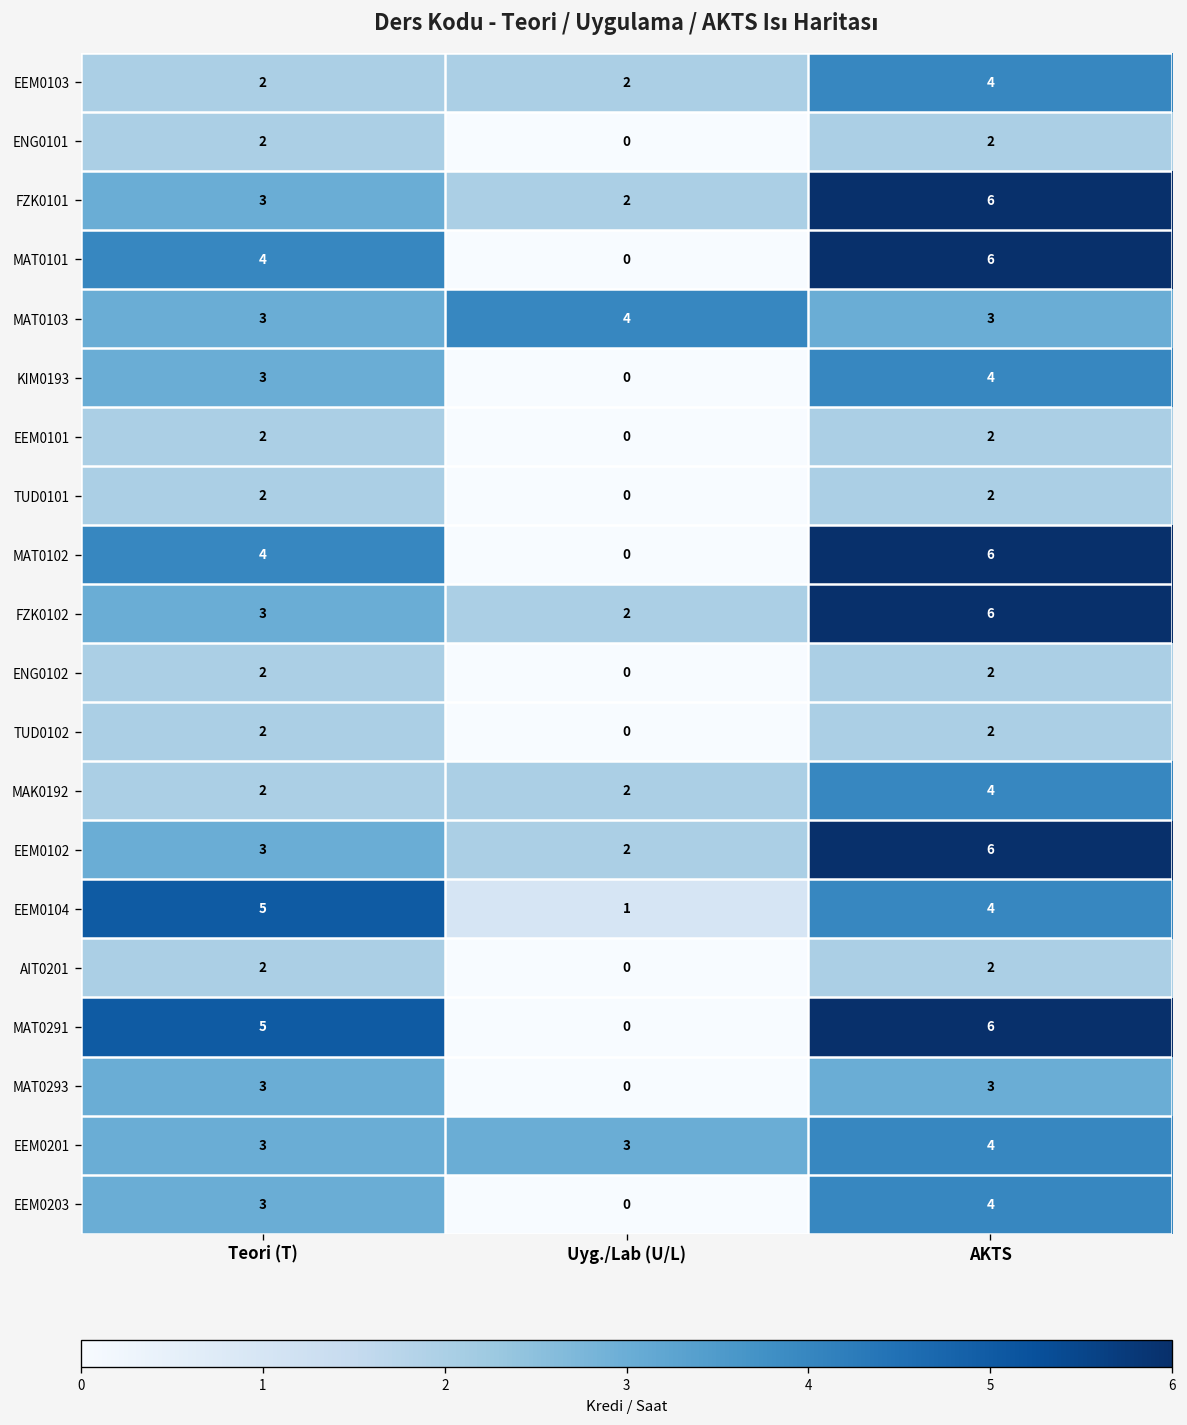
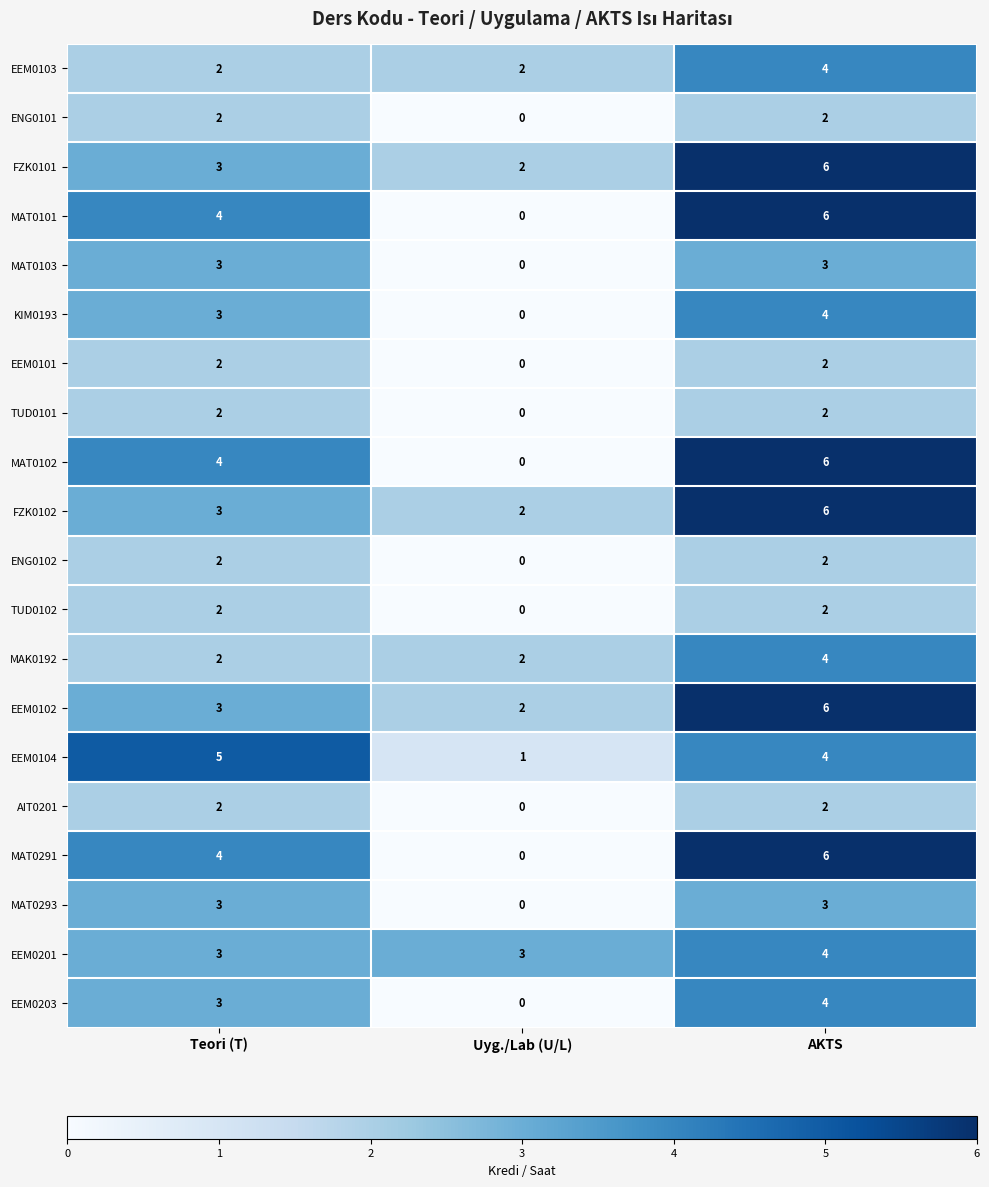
MAT0103, Uyg./Lab (U/L): 4 -> 0
MAT0291, Teori (T): 5 -> 4
